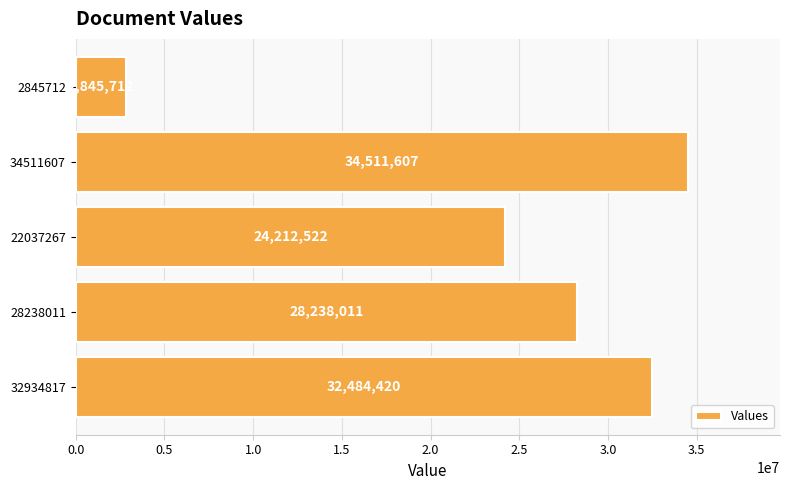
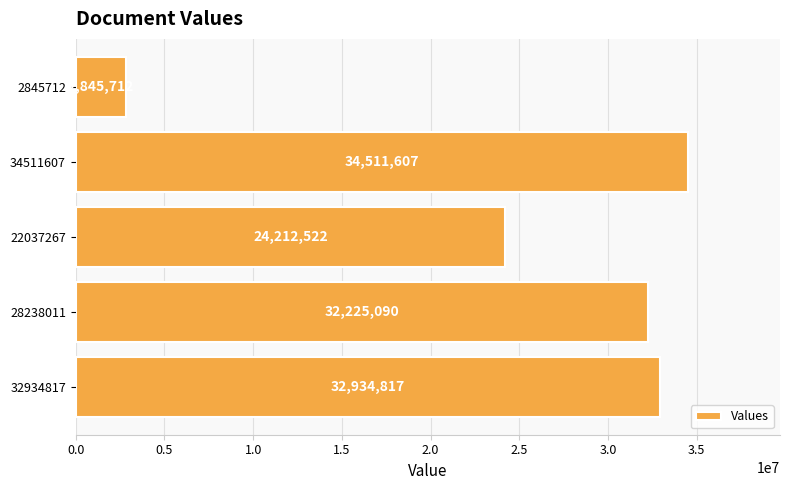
28238011: 28,238,011 -> 32,225,090
32934817: 32,484,420 -> 32,934,817
